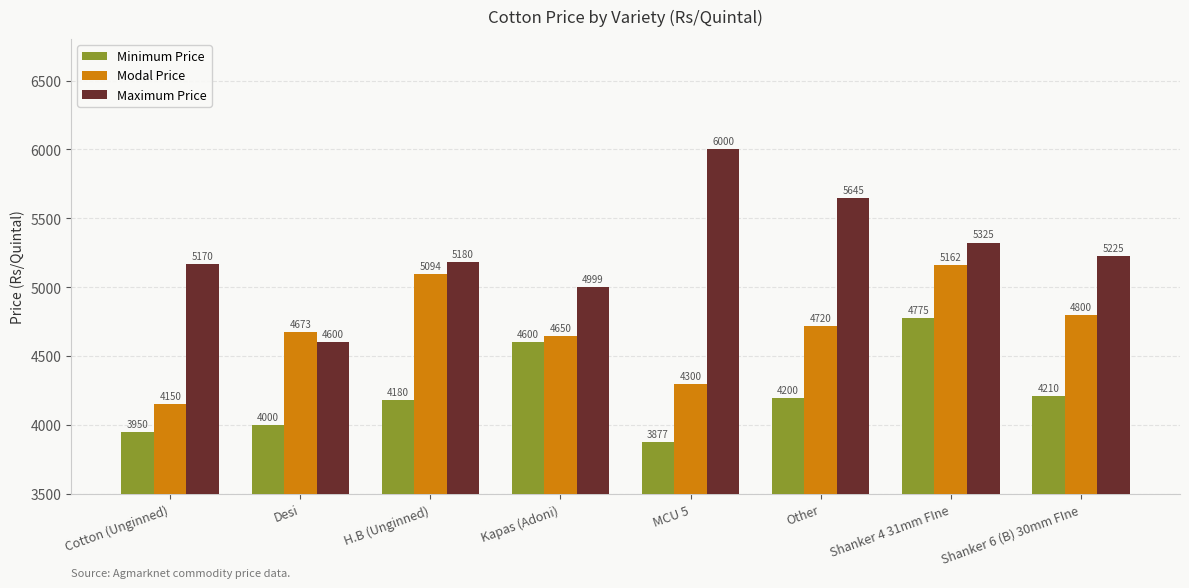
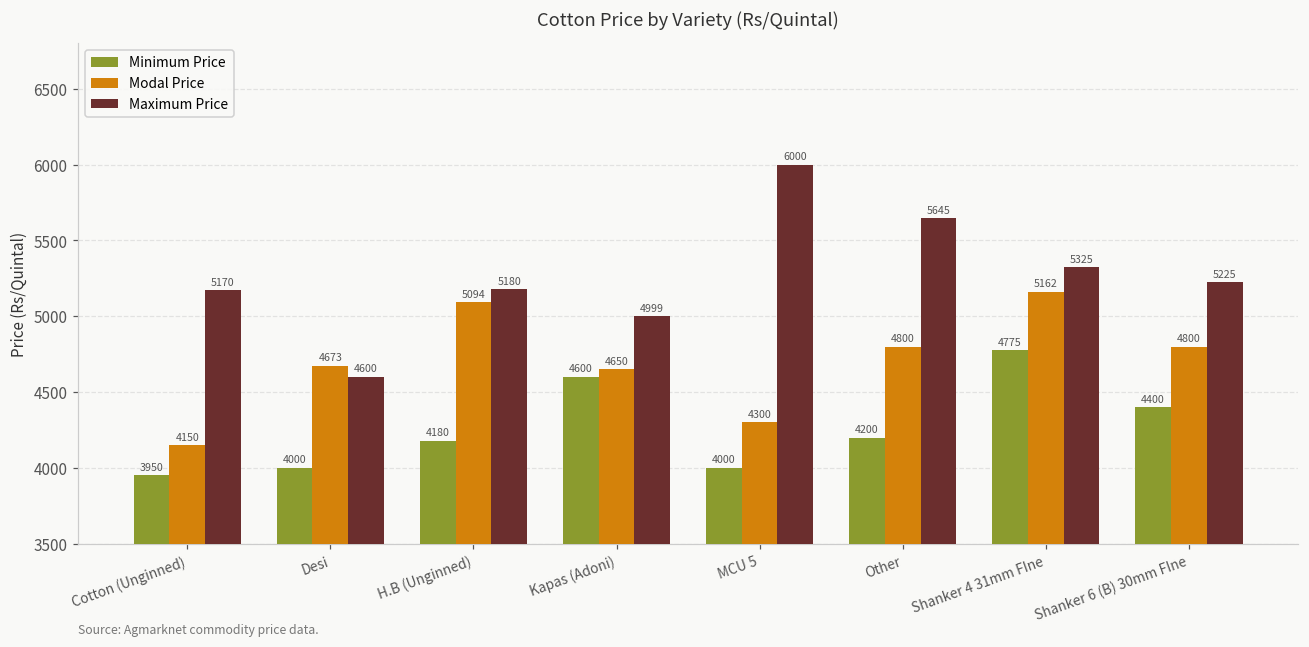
Minimum Price, MCU 5: 3877 -> 4000
Modal Price, Other: 4720 -> 4800
Minimum Price, Shanker 6 (B) 30mm FIne: 4210 -> 4400
